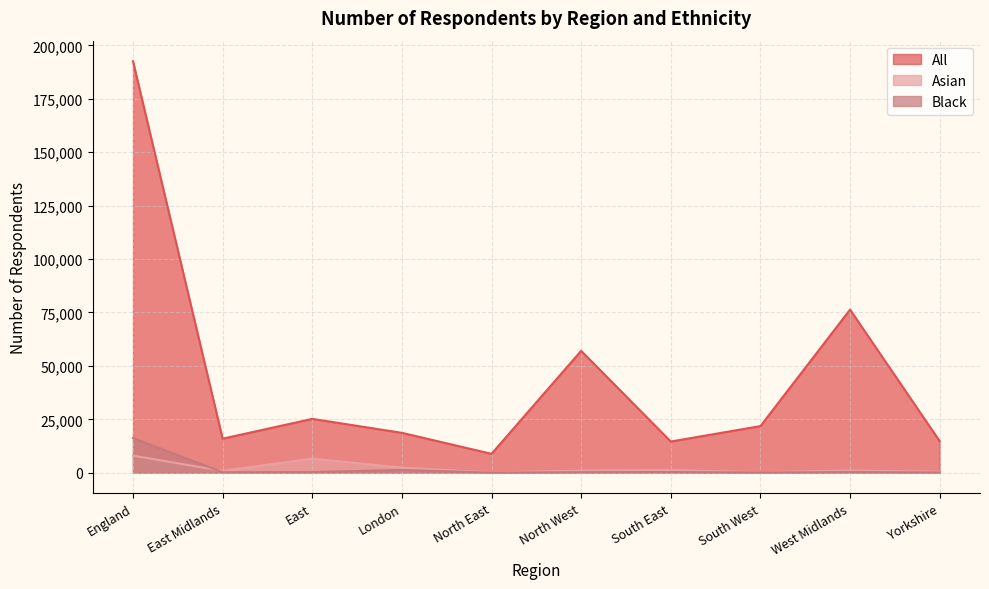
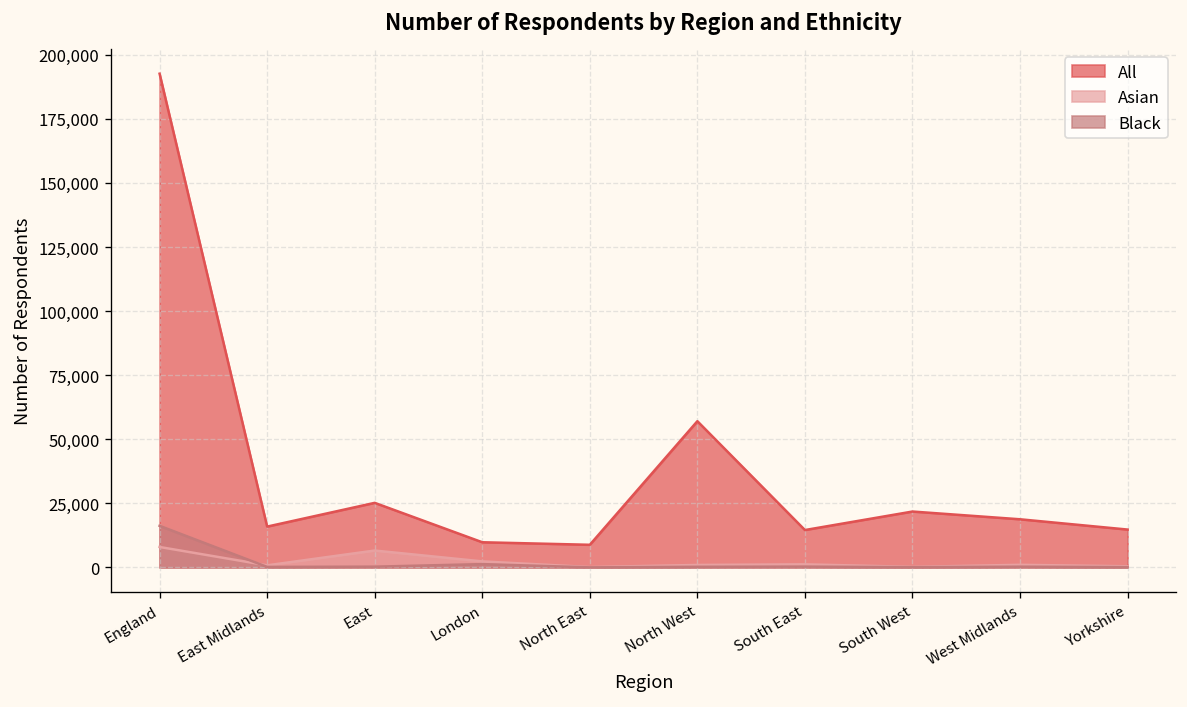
All, London: 19,000 -> 10,000
All, West Midlands: 76,000 -> 19,000
